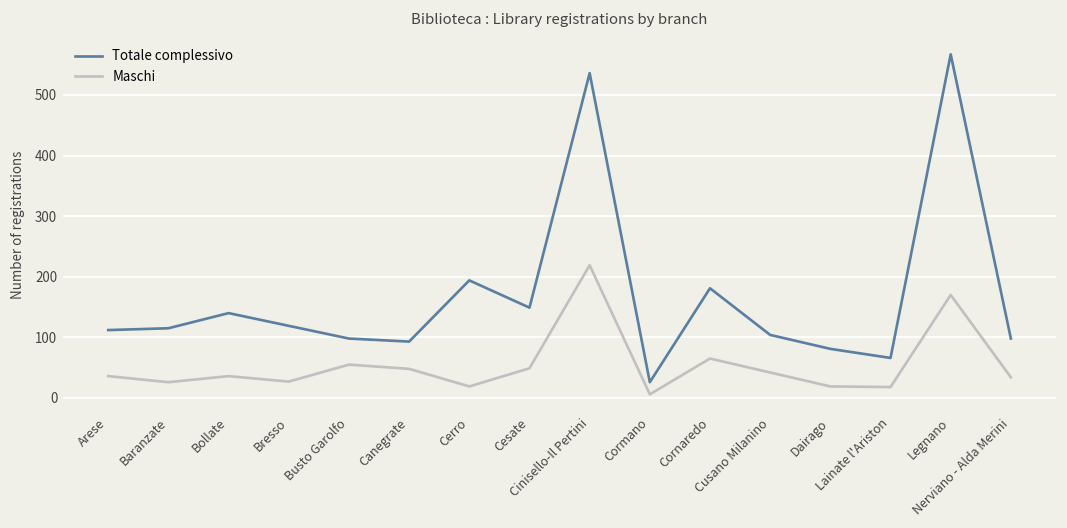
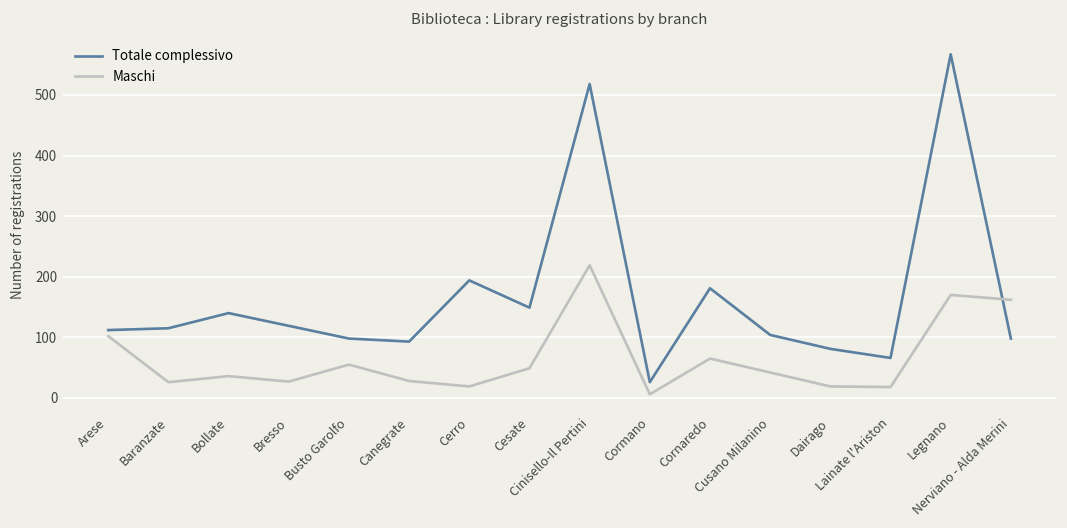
Maschi, Arese: 40 -> 100
Maschi, Canegrate: 50 -> 30
Totale complessivo, Cinisello-Il Pertini: 540 -> 520
Maschi, Nerviano - Alda Merini: 30 -> 160
